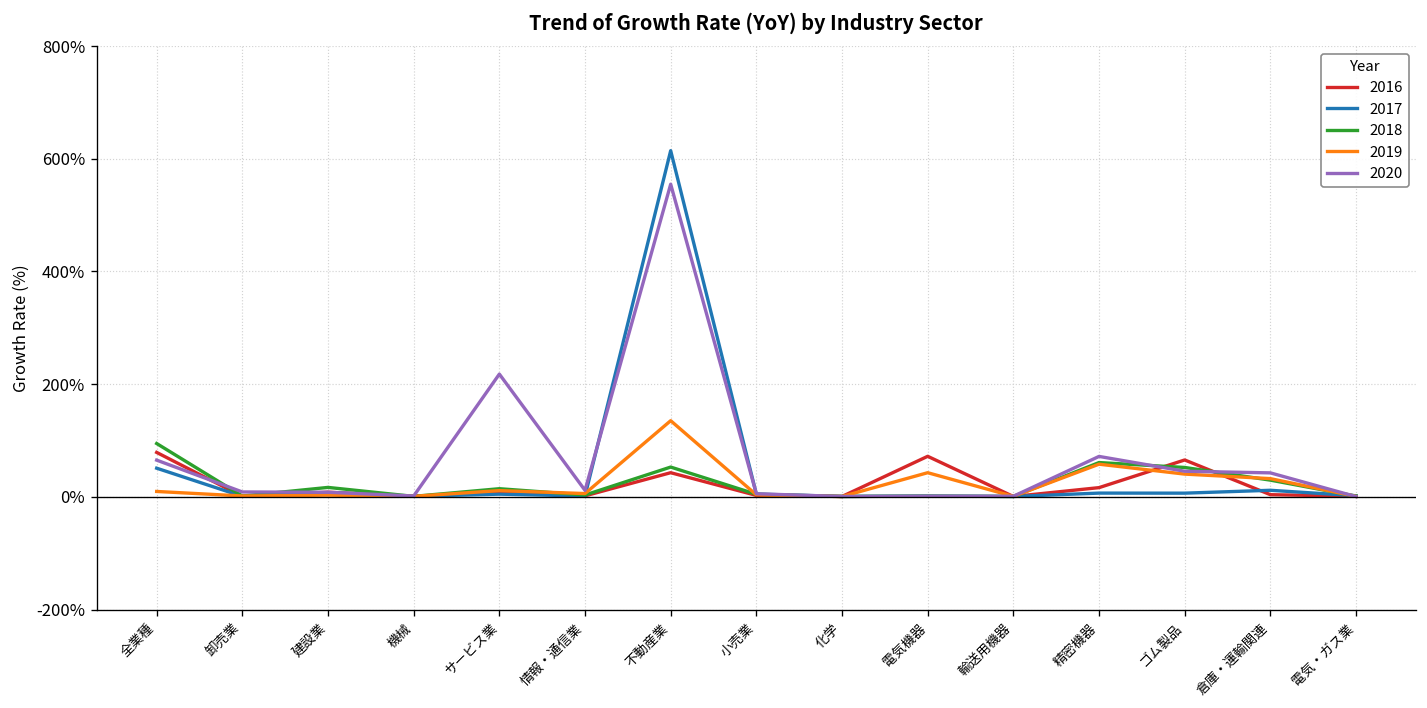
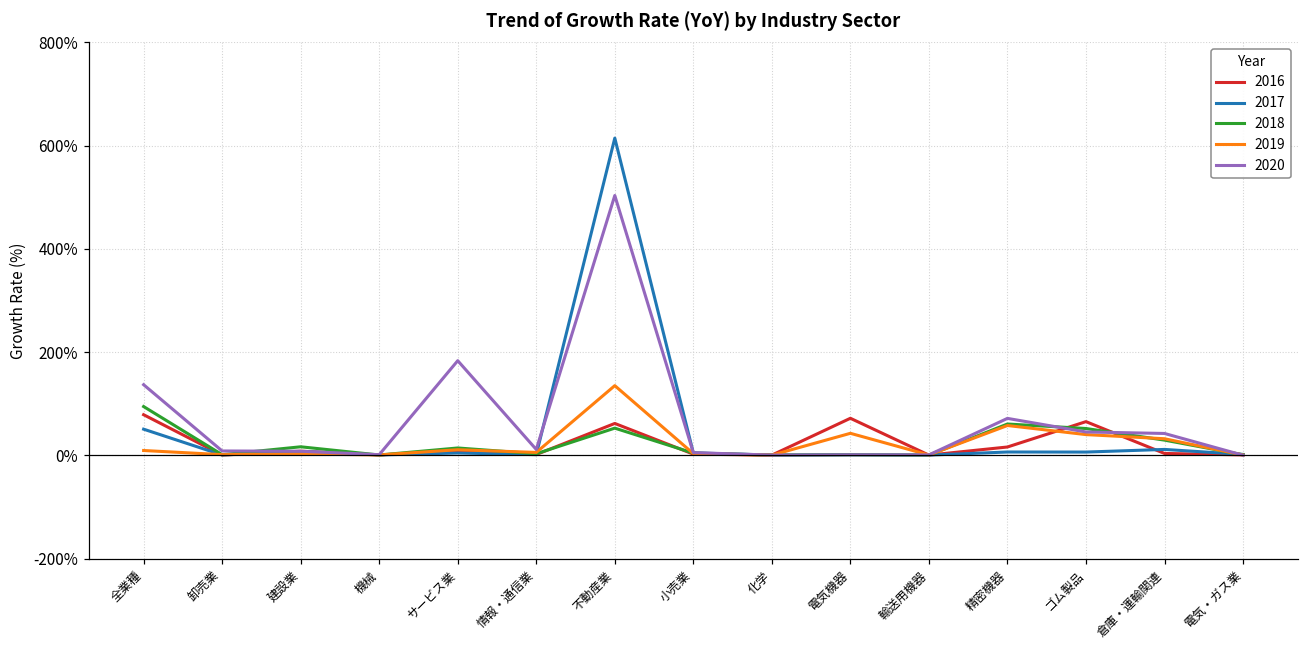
2020, 全業種: 70% -> 140%
2020, サービス業: 220% -> 180%
2016, 不動産業: 40% -> 60%
2020, 不動産業: 550% -> 500%
